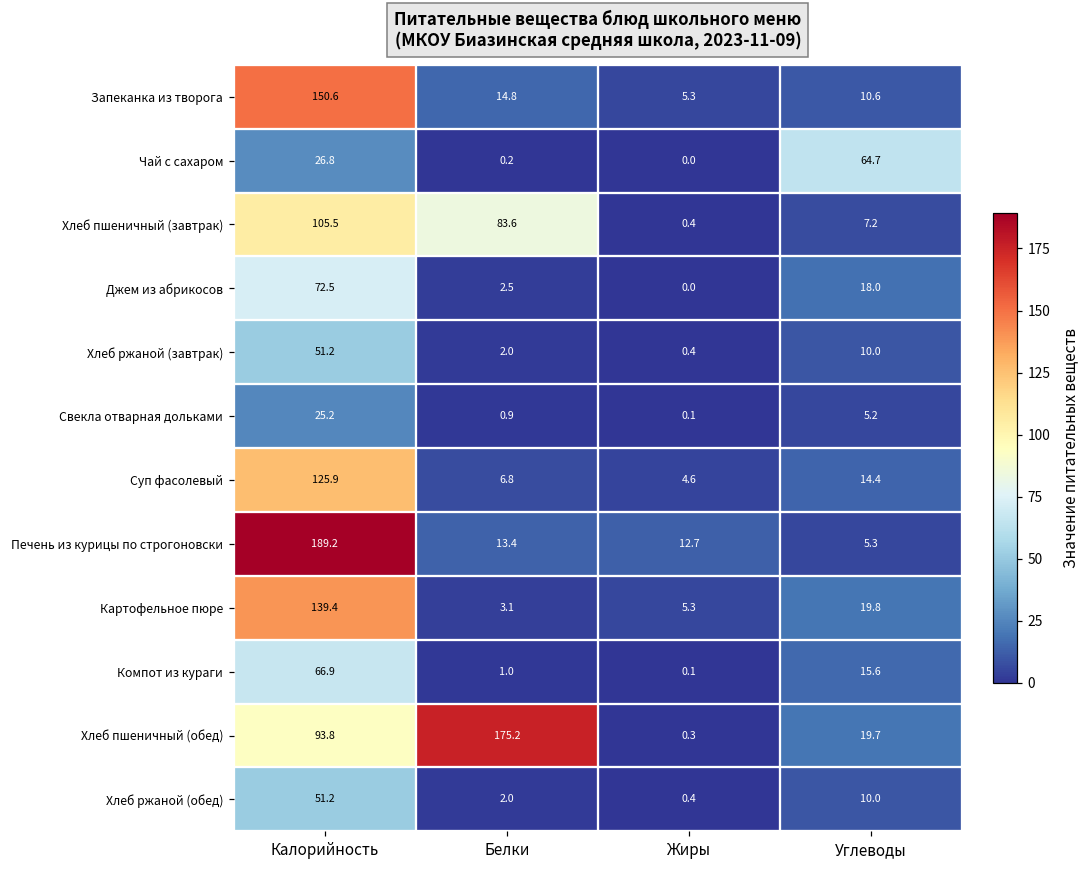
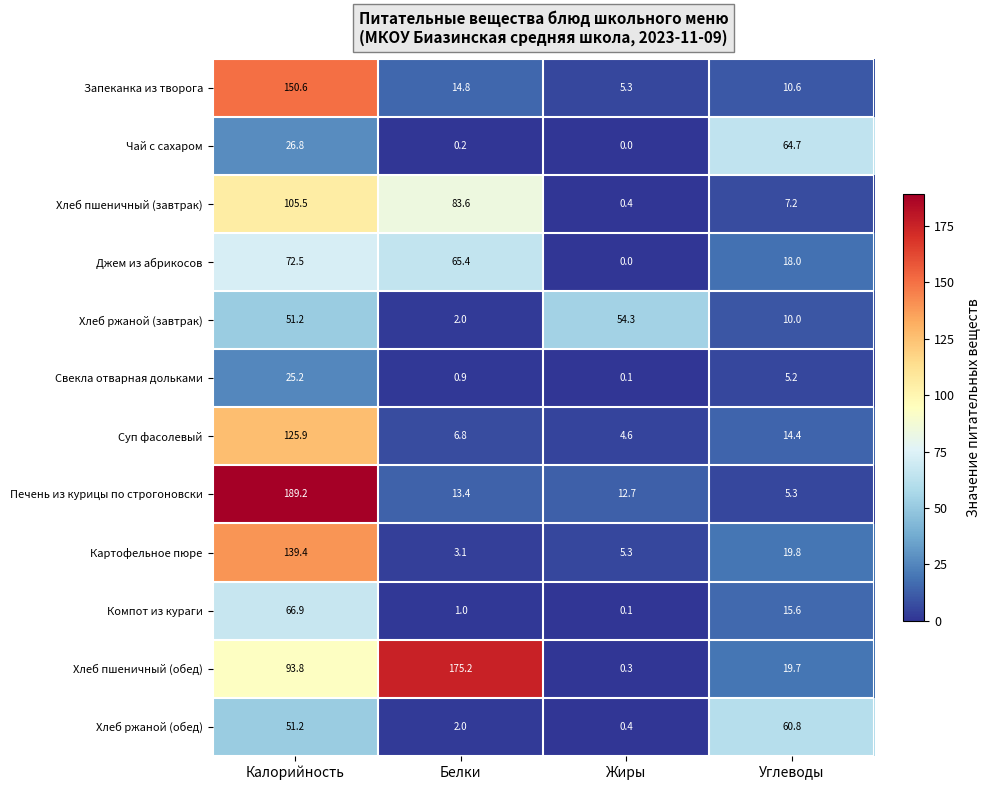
Джем из абрикосов, Белки: 2.5 -> 65.4
Хлеб ржаной (завтрак), Жиры: 0.4 -> 54.3
Хлеб ржаной (обед), Углеводы: 10.0 -> 60.8
